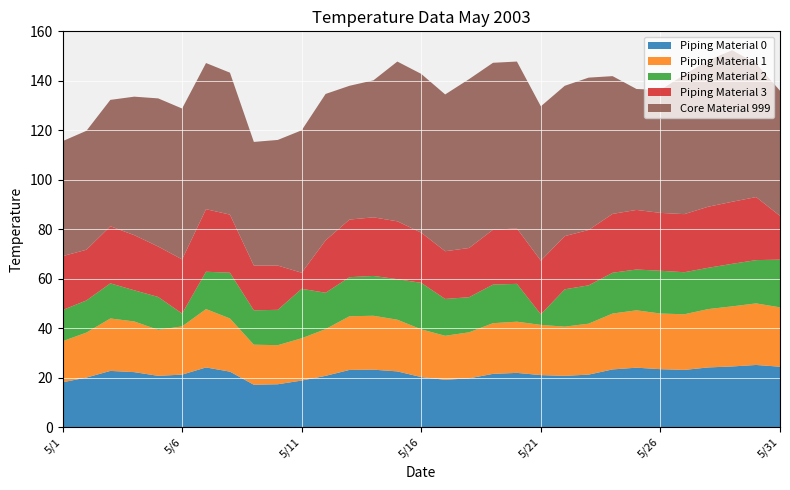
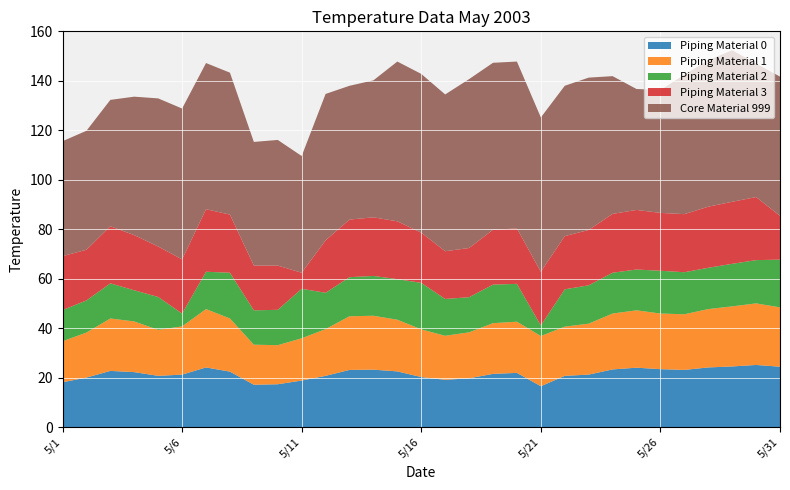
Core Material 999, 5/11: 58 -> 47
Piping Material 0, 5/21: 21 -> 17
Core Material 999, 5/31: 51 -> 56
